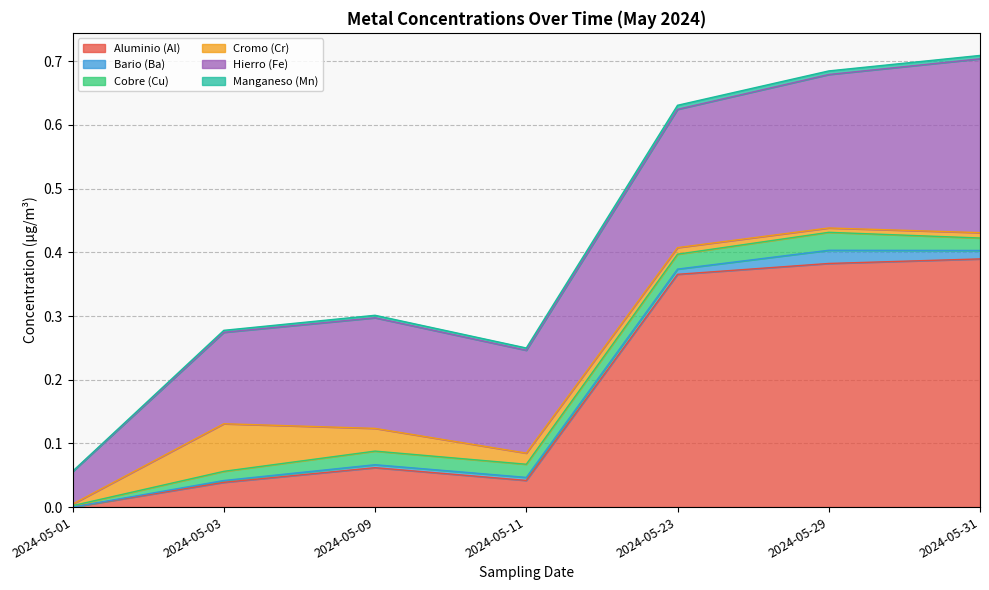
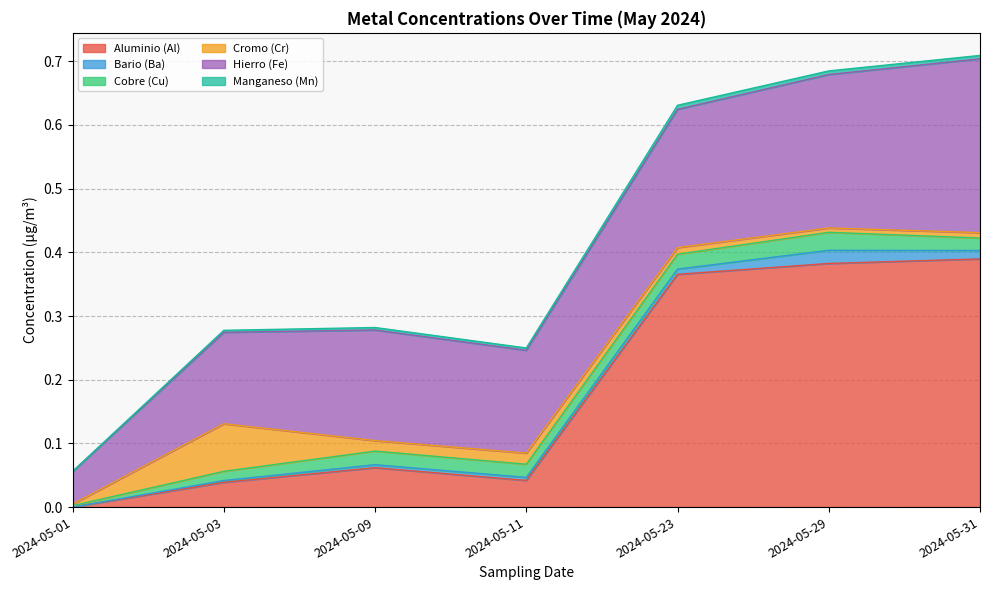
Cromo (Cr), 2024-05-09: 0.04 -> 0.02
